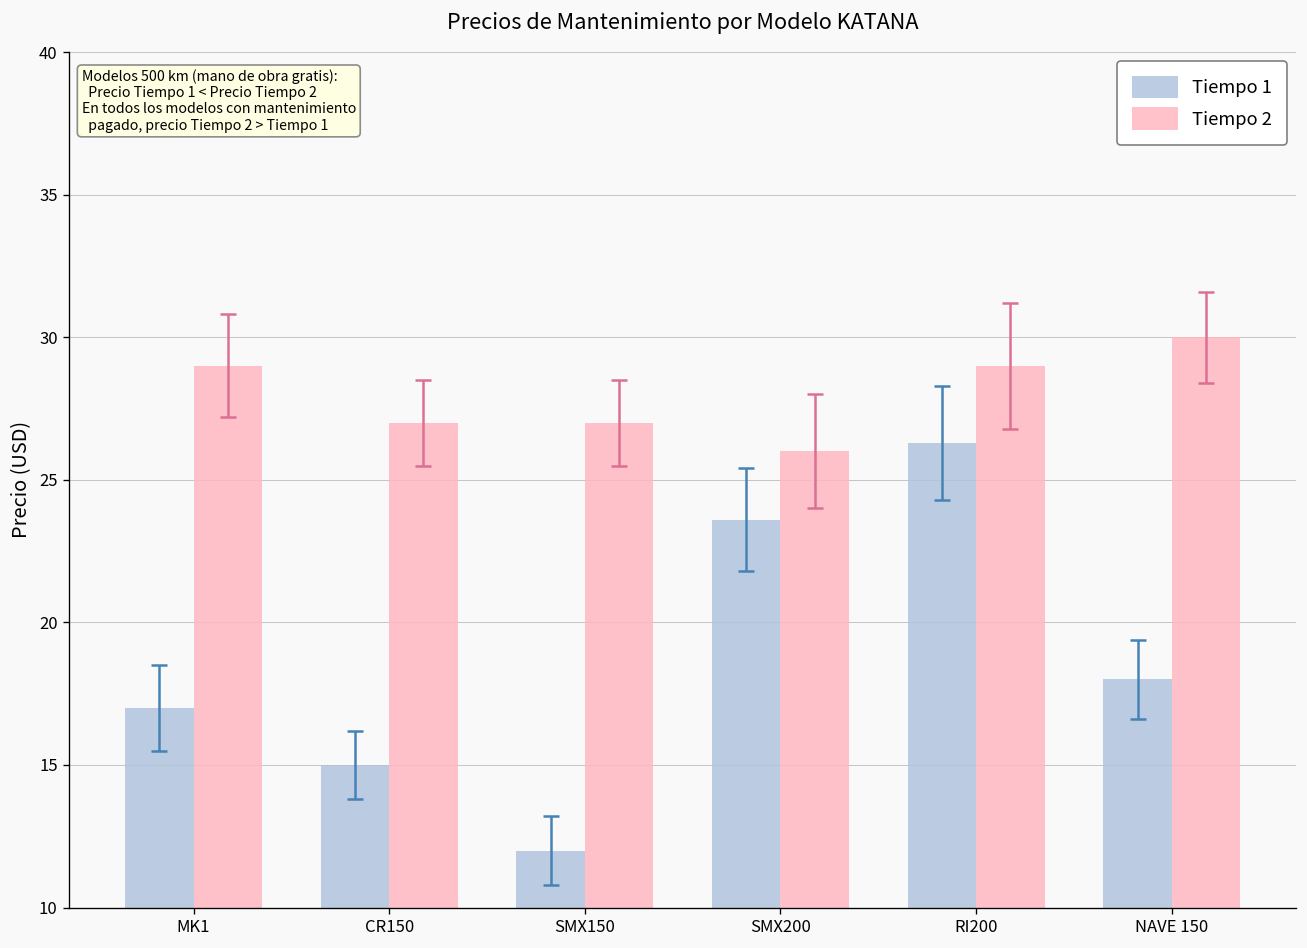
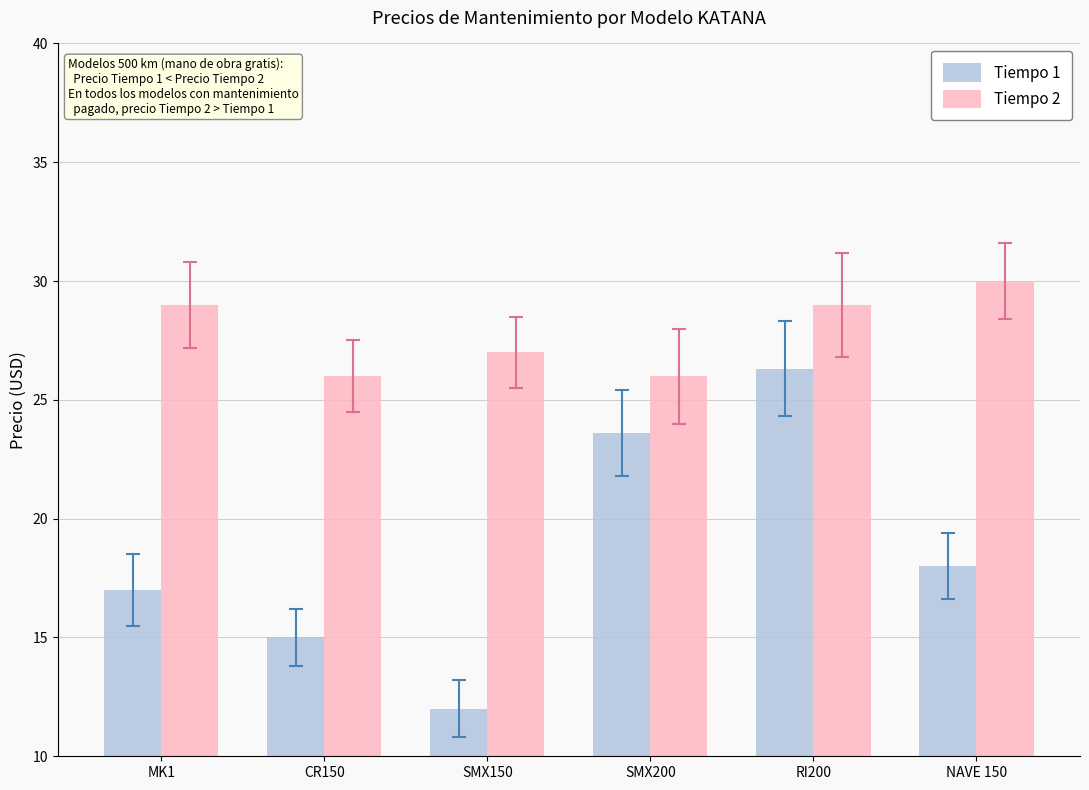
Tiempo 2, CR150: 27 -> 26
